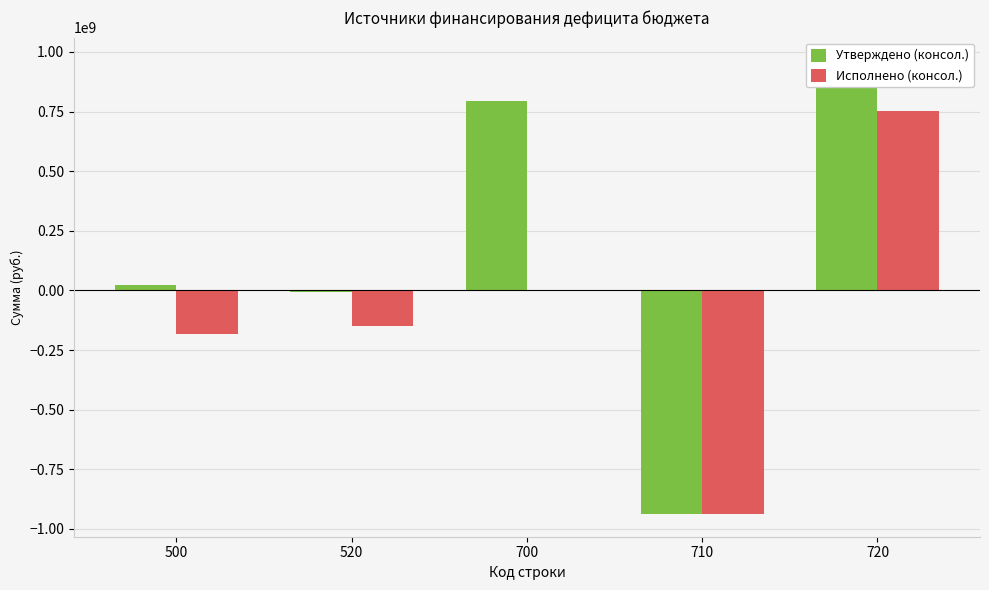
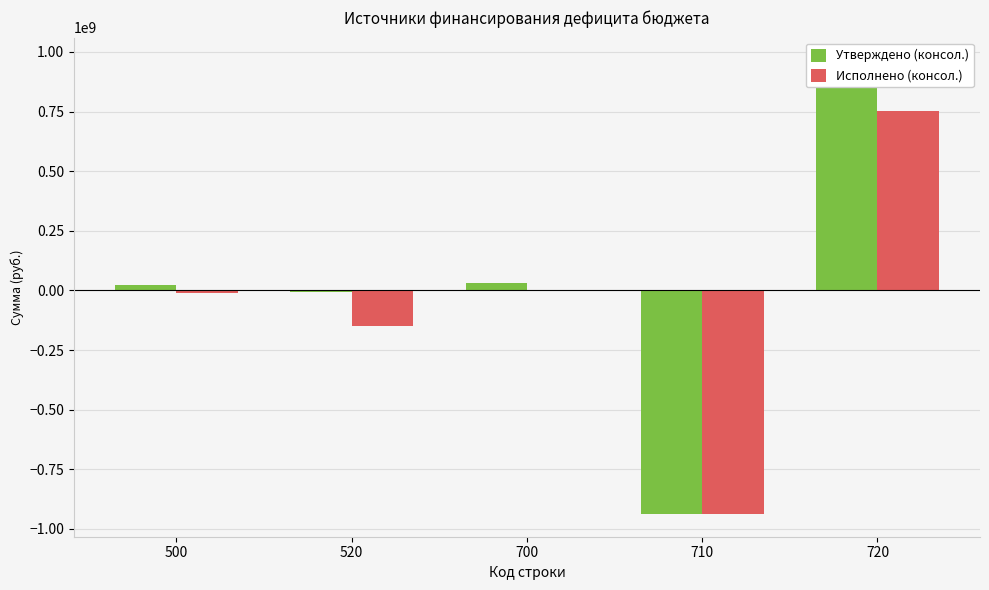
Исполнено (консол.), 500: -180000000 -> -10000000
Утверждено (консол.), 700: 790000000 -> 30000000
